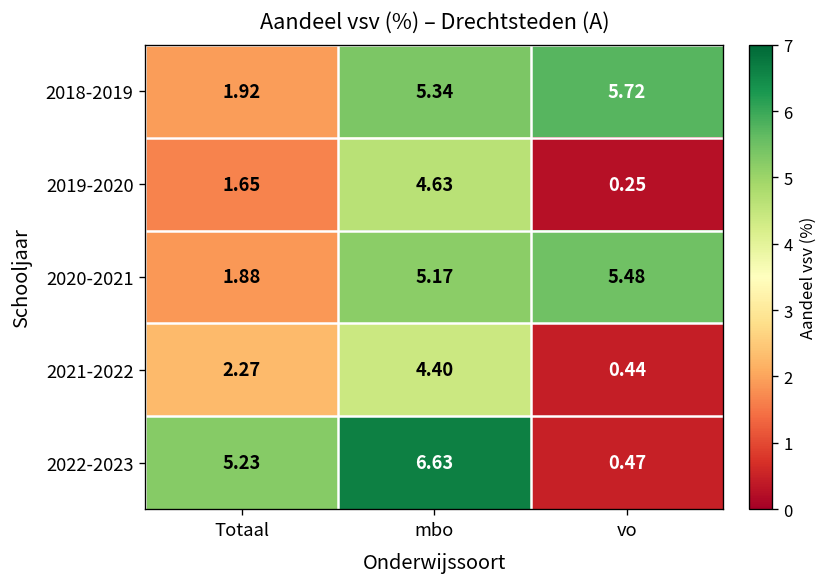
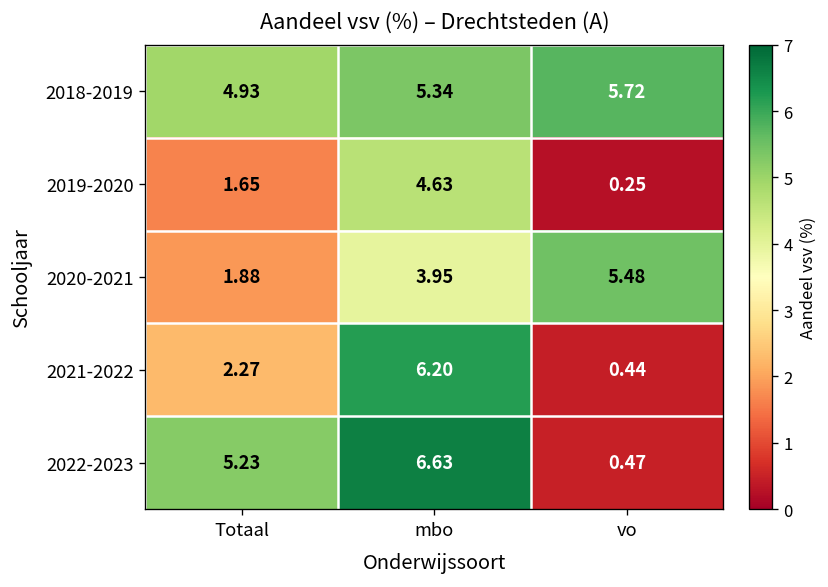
2018-2019, Totaal: 1.92 -> 4.93
2020-2021, mbo: 5.17 -> 3.95
2021-2022, mbo: 4.40 -> 6.20
